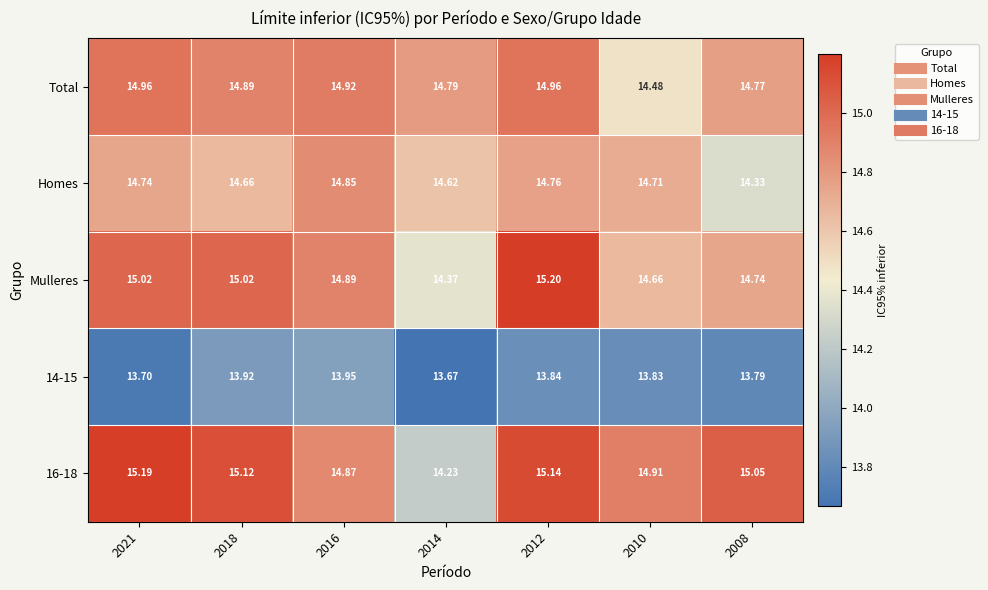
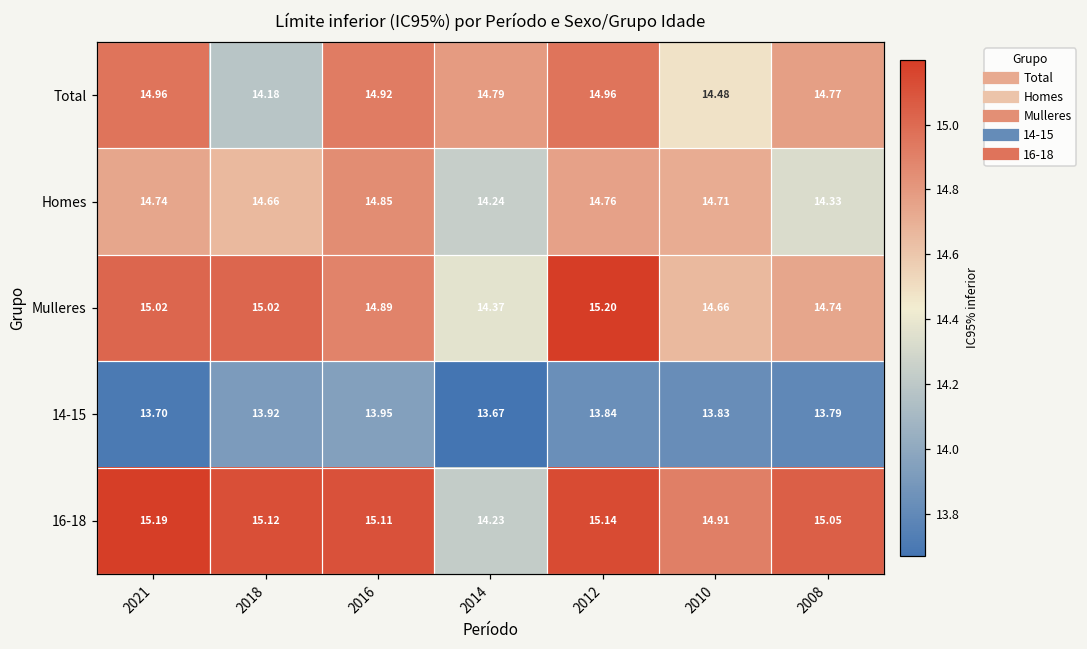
Total, 2018: 14.89 -> 14.18
Homes, 2014: 14.62 -> 14.24
16-18, 2016: 14.87 -> 15.11
